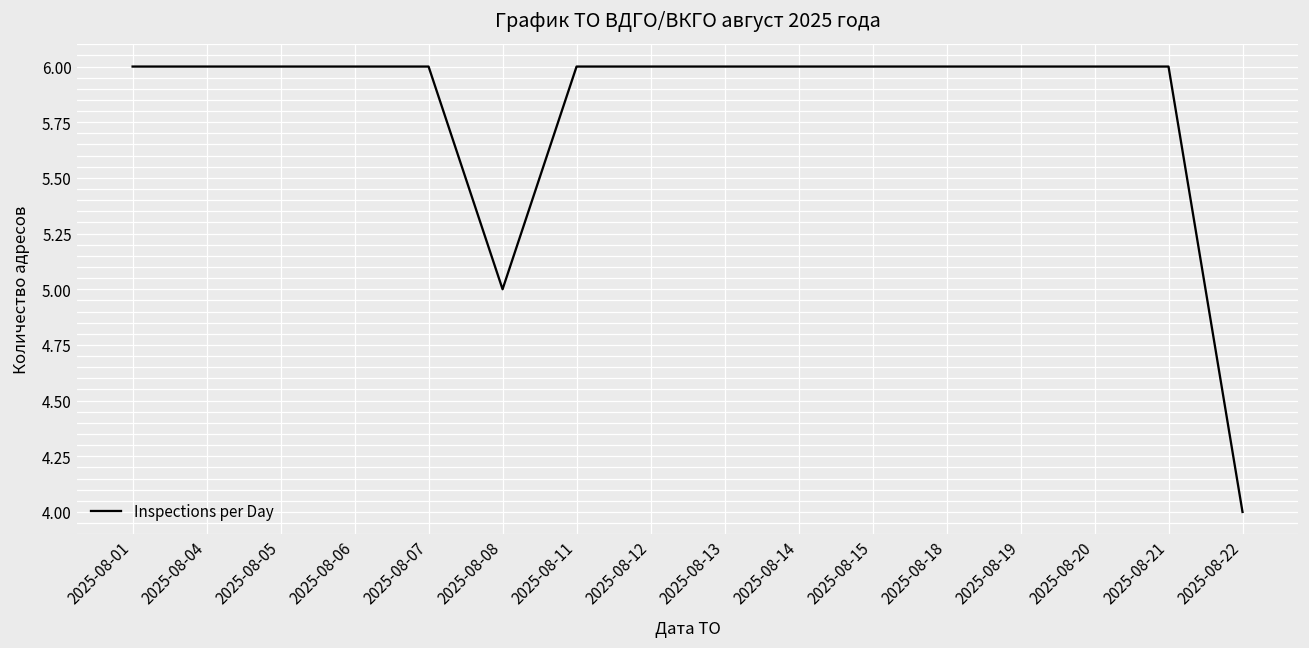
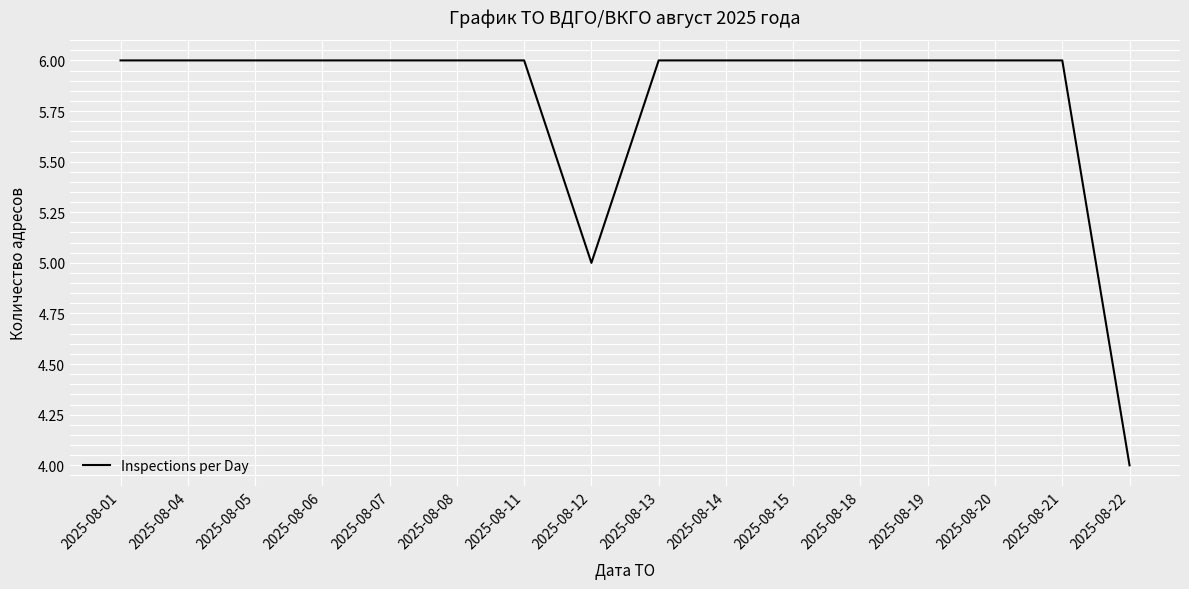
2025-08-08: 5 -> 6
2025-08-12: 6 -> 5
